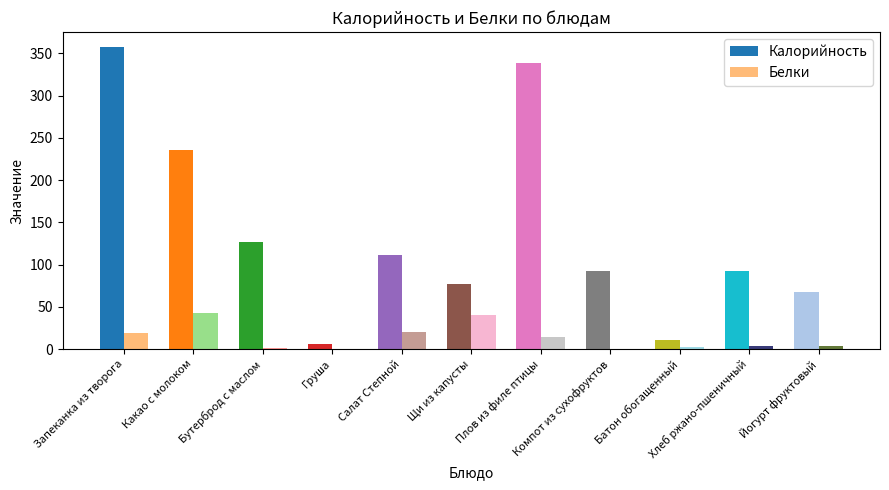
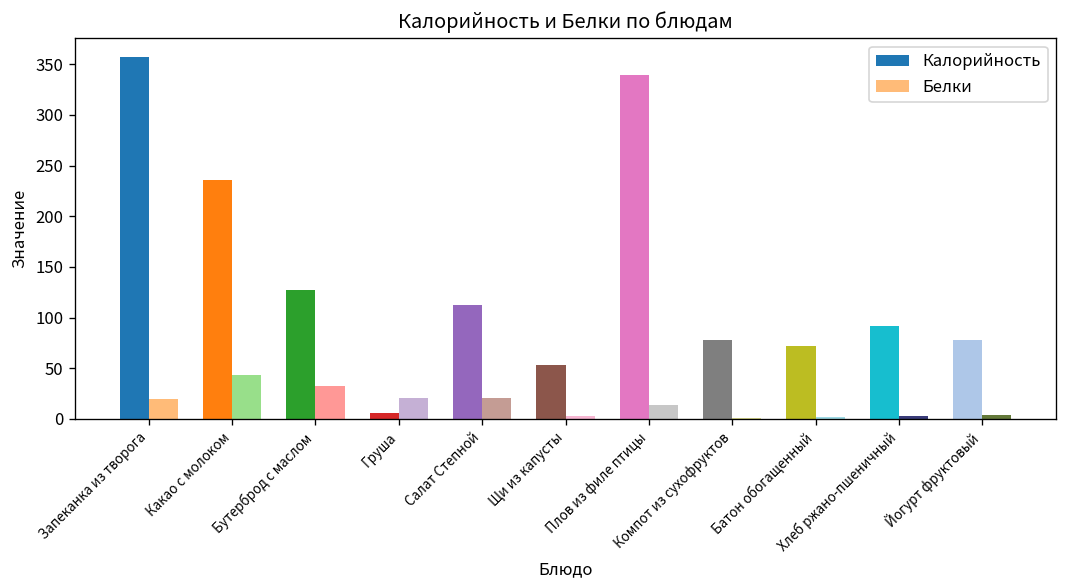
Белки, Бутерброд с маслом: 0 -> 30
Белки, Груша: 0 -> 20
Калорийность, Щи из капусты: 80 -> 50
Белки, Щи из капусты: 40 -> 0
Калорийность, Компот из сухофруктов: 90 -> 80
Калорийность, Батон обогащенный: 10 -> 70
Калорийность, Йогурт фруктовый: 70 -> 80
